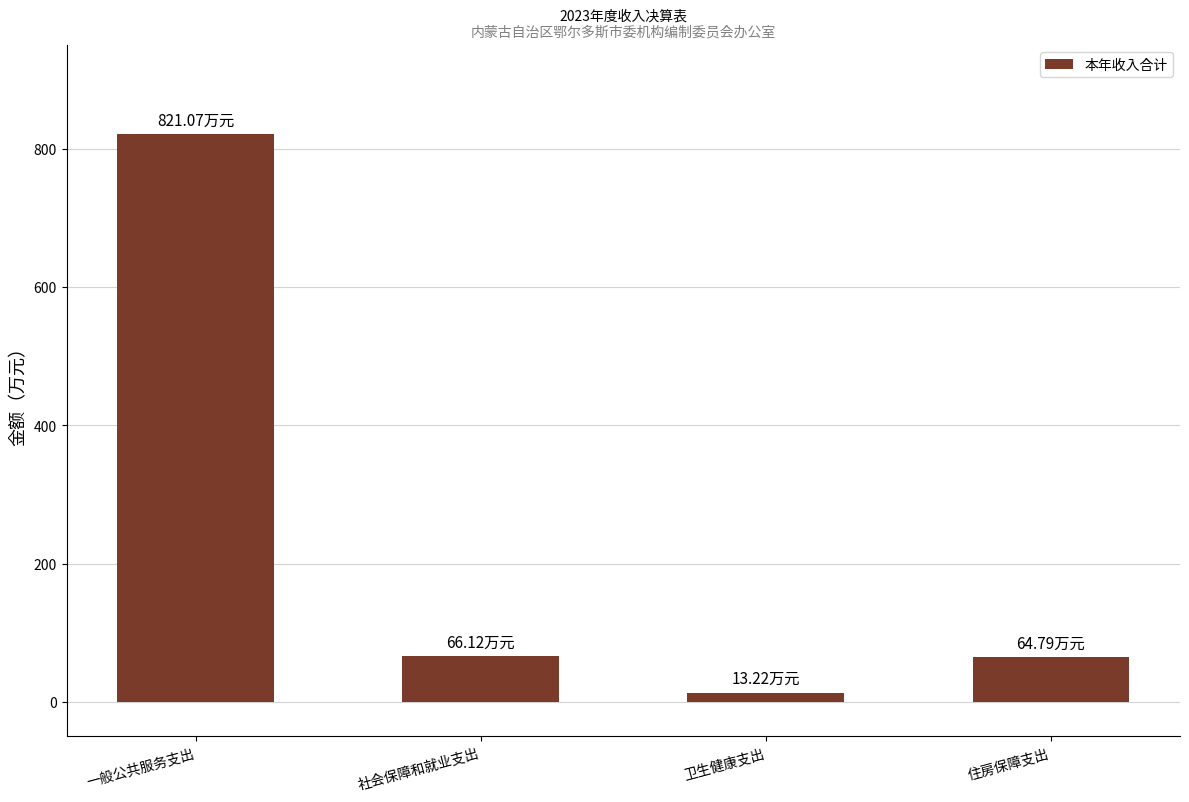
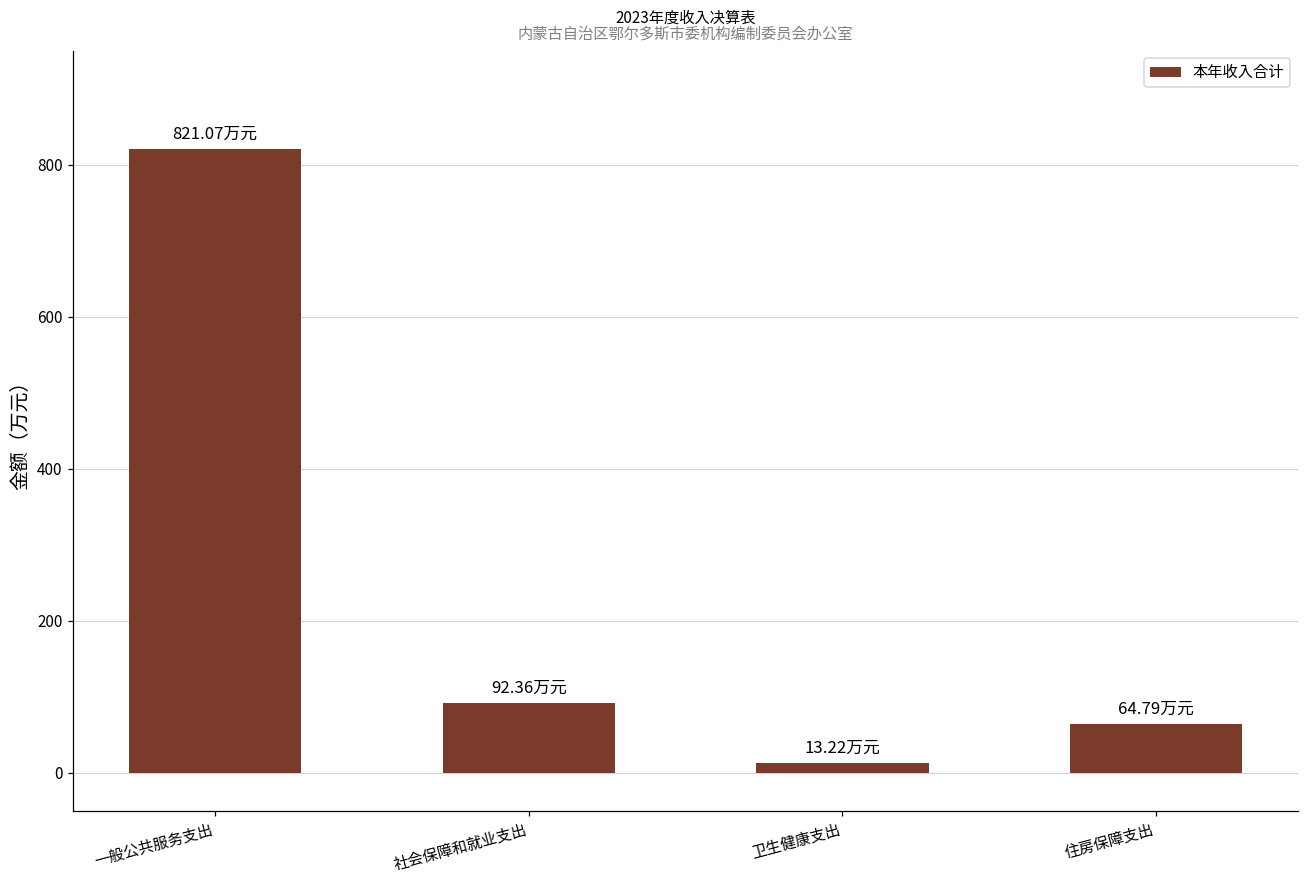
社会保障和就业支出: 66.12 -> 92.36
